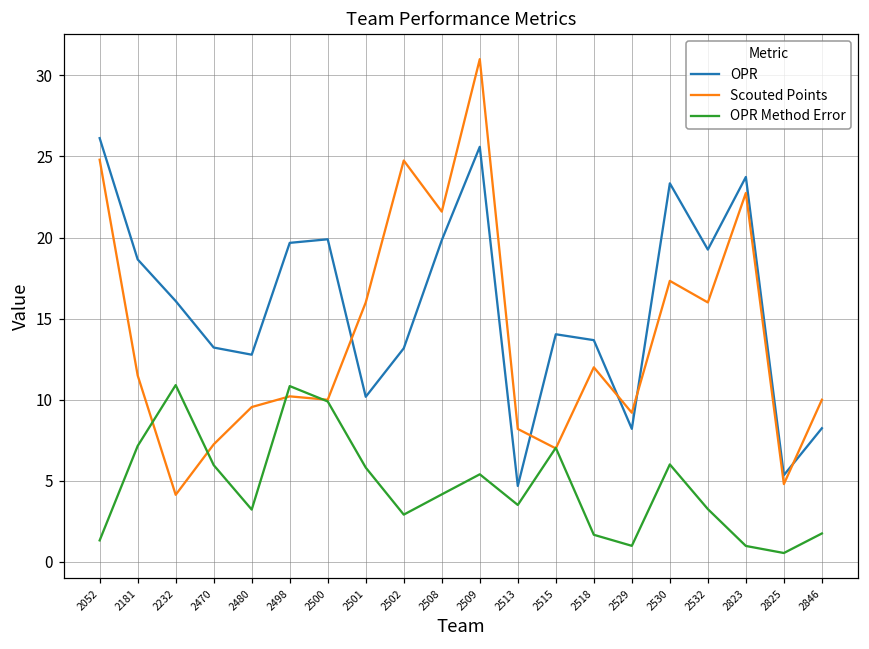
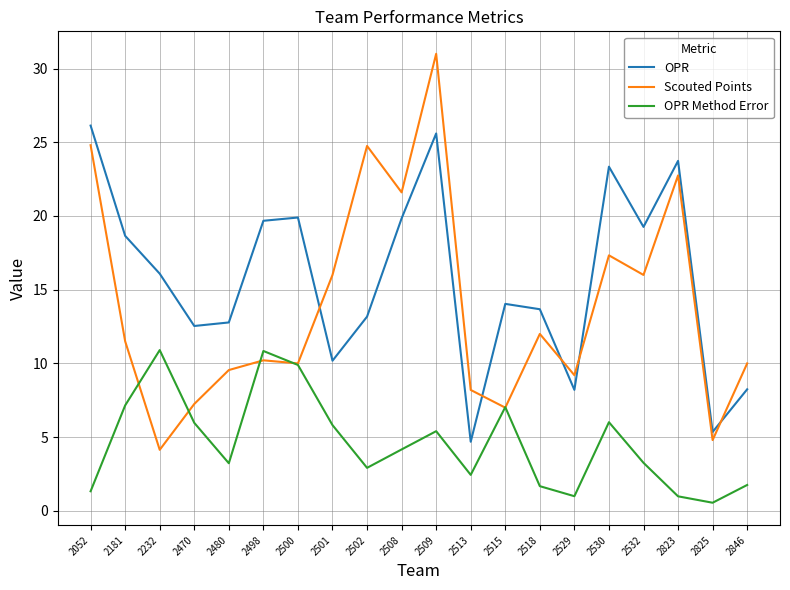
OPR, 2470: 13.2 -> 12.5
OPR Method Error, 2513: 3.5 -> 2.4
